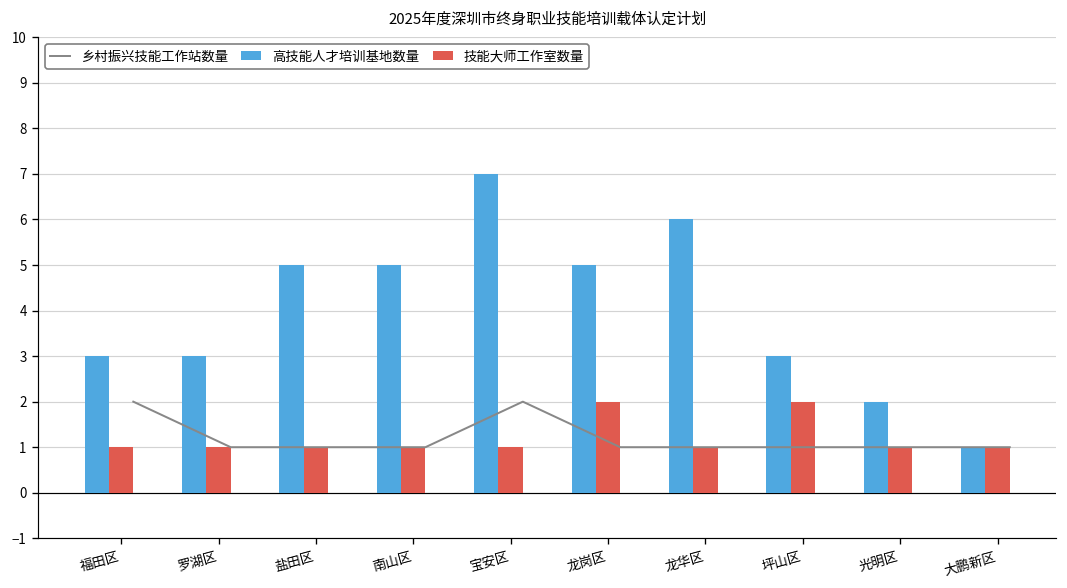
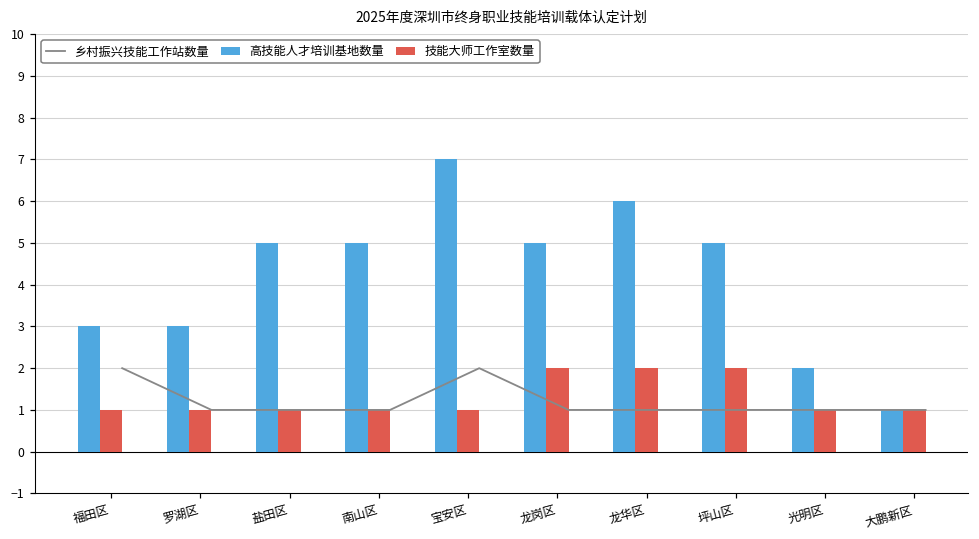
技能大师工作室数量, 龙华区: 1 -> 2
高技能人才培训基地数量, 坪山区: 3 -> 5
